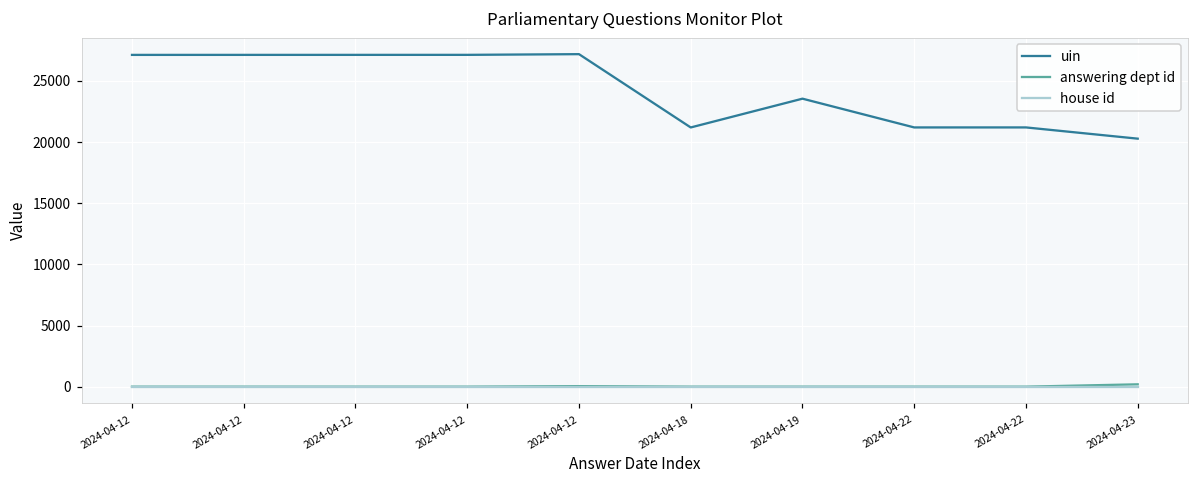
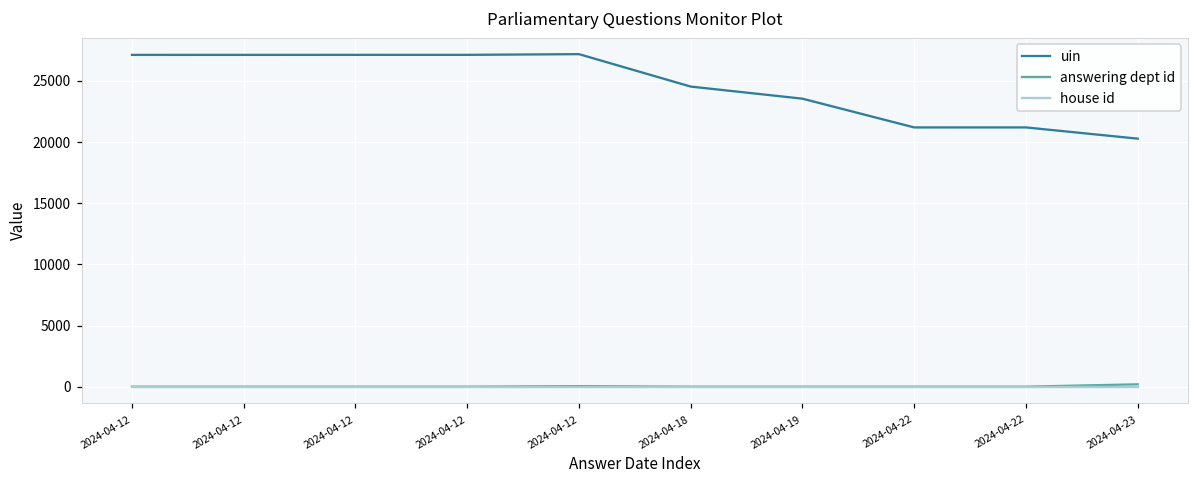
uin, 2024-04-18: 21200 -> 24500
